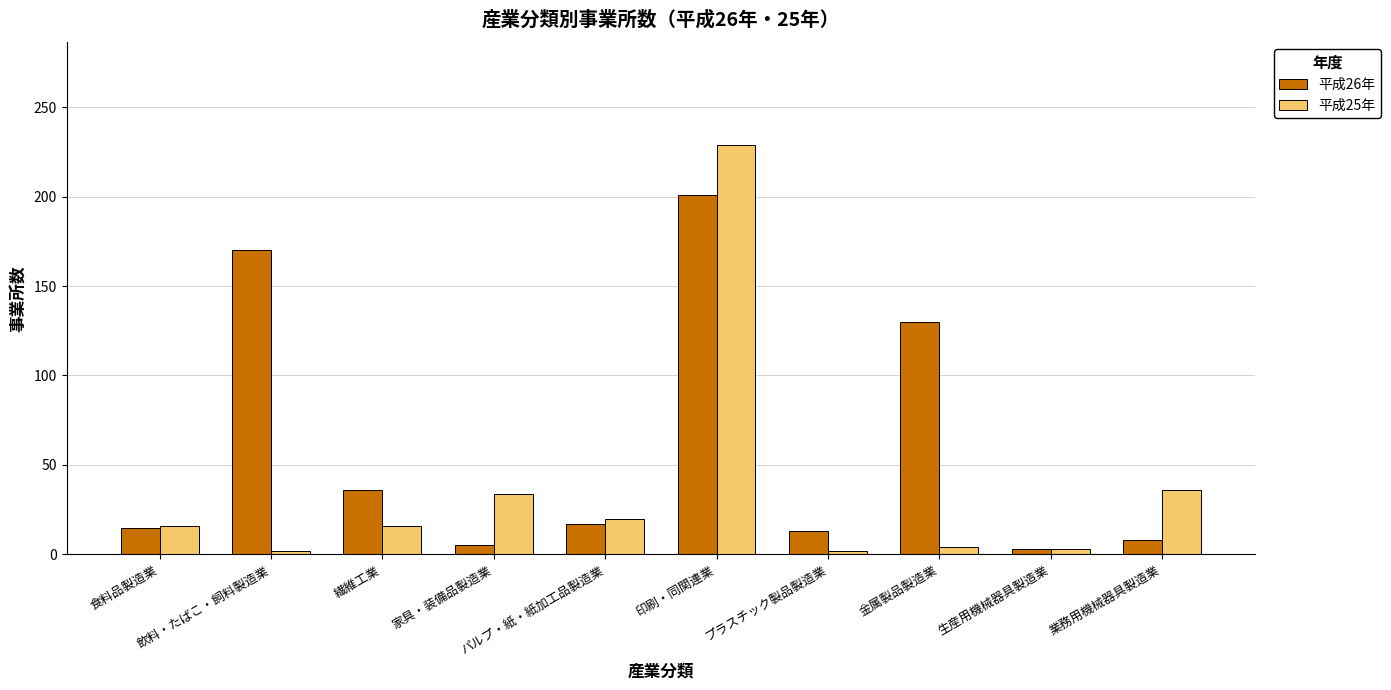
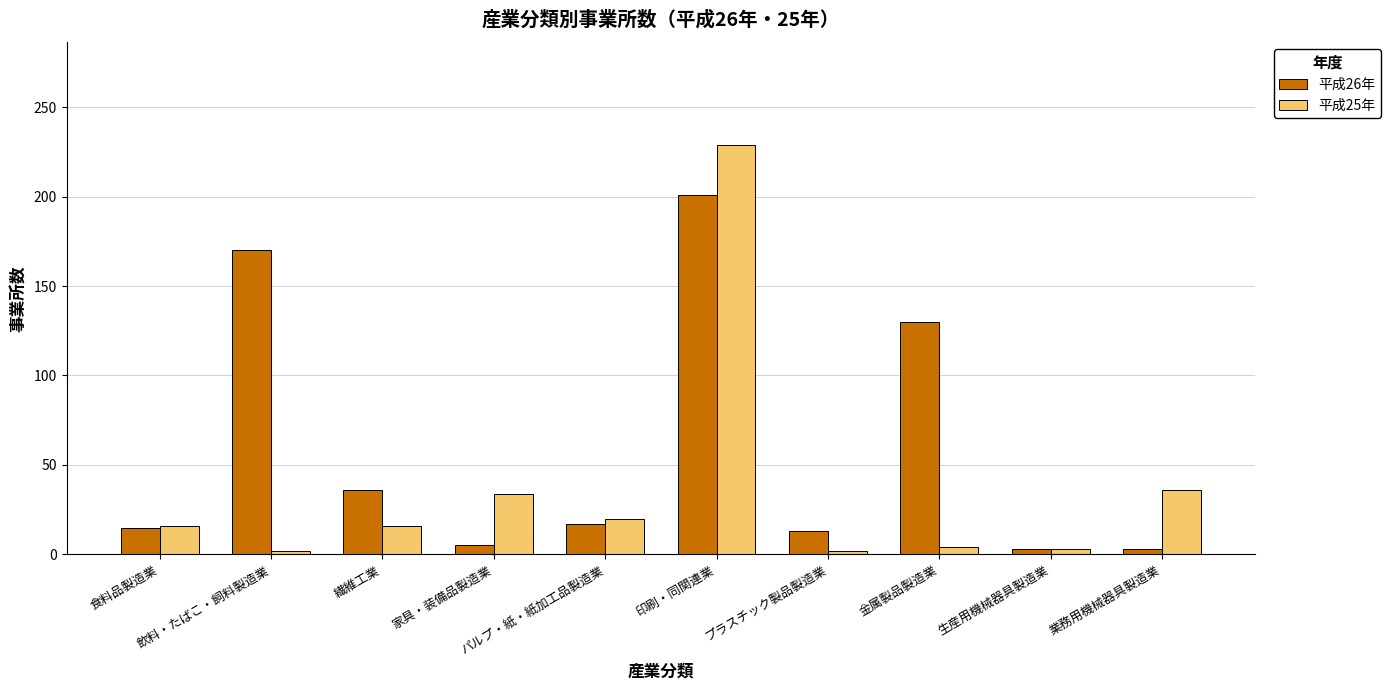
平成26年, 業務用機械器具製造業: 8 -> 3
